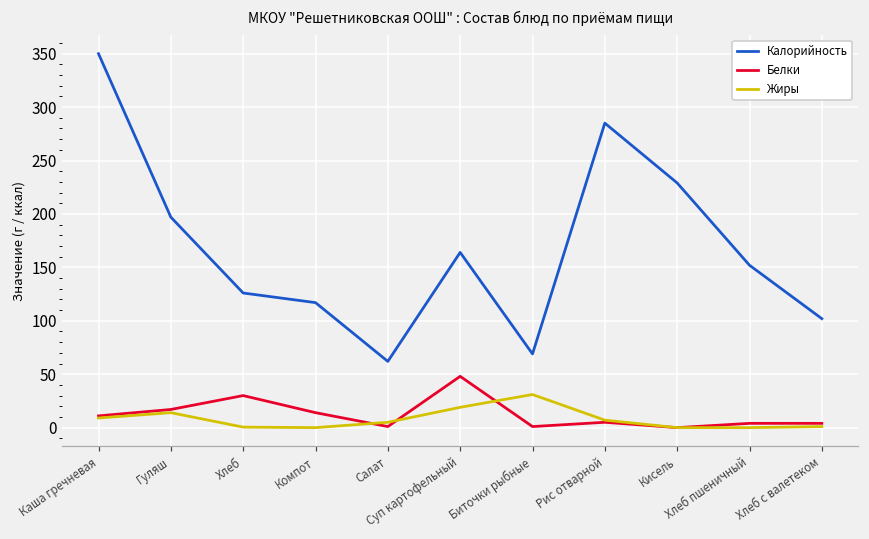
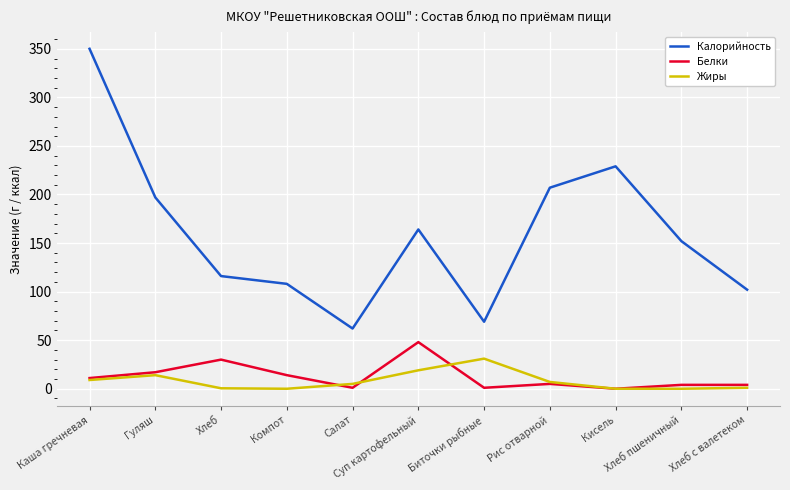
Калорийность, Хлеб: 130 -> 120
Калорийность, Компот: 120 -> 110
Калорийность, Рис отварной: 290 -> 210
